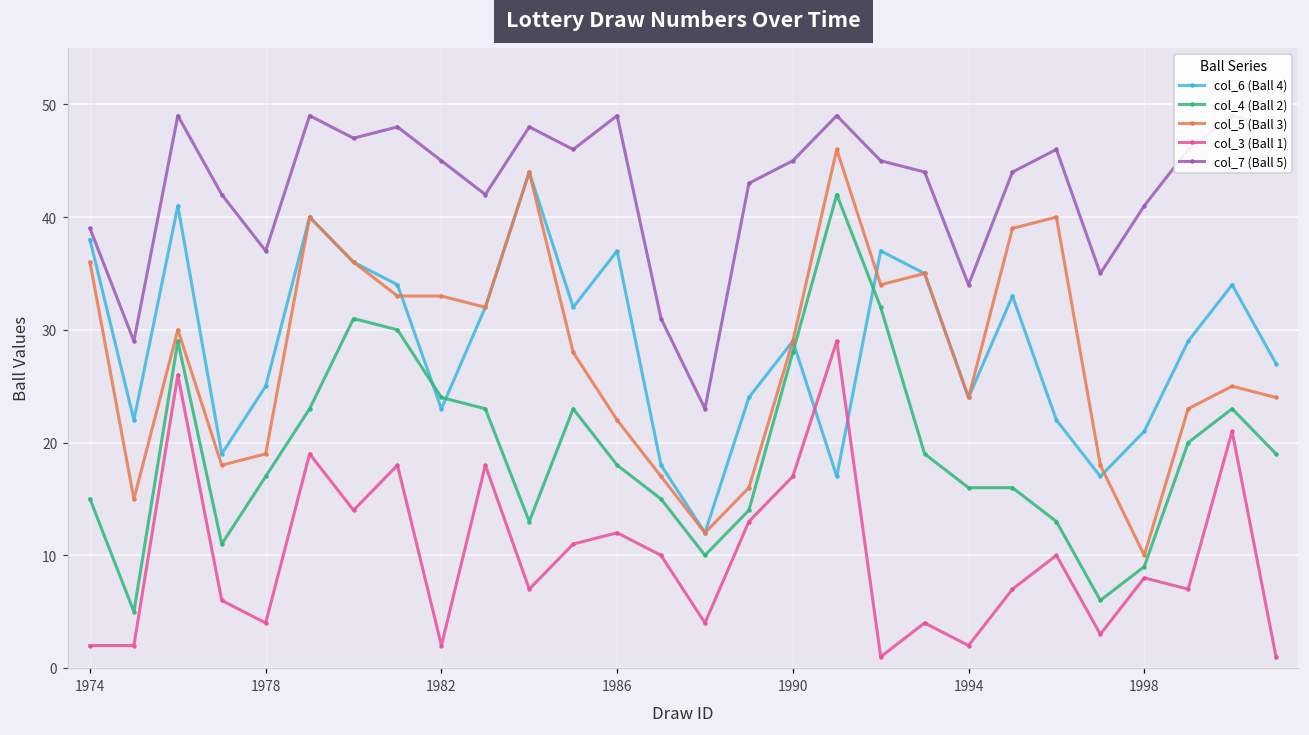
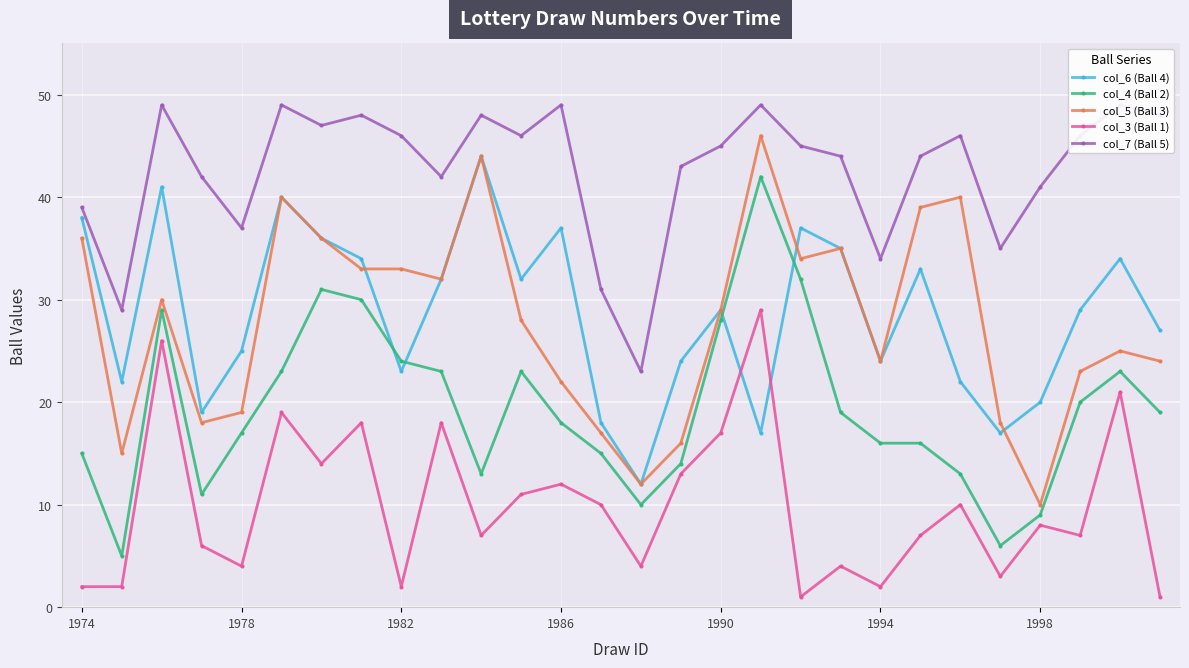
col_7 (Ball 5), 1982: 45 -> 46
col_6 (Ball 4), 1998: 21 -> 20
